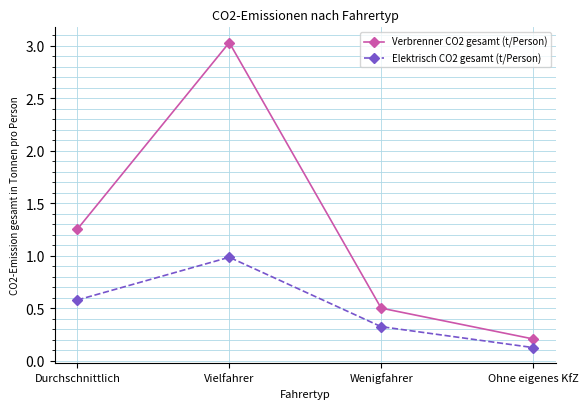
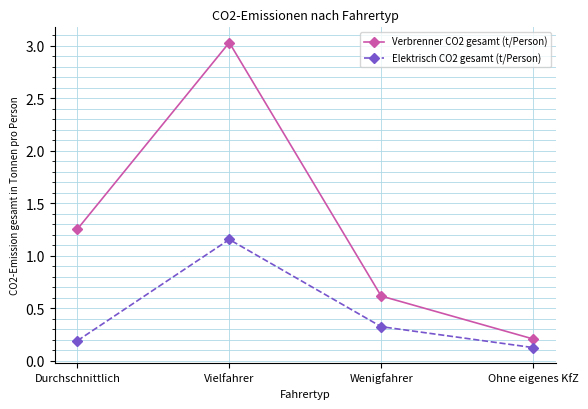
Elektrisch CO2 gesamt (t/Person), Durchschnittlich: 0.58 -> 0.19
Elektrisch CO2 gesamt (t/Person), Vielfahrer: 0.99 -> 1.15
Verbrenner CO2 gesamt (t/Person), Wenigfahrer: 0.50 -> 0.62
